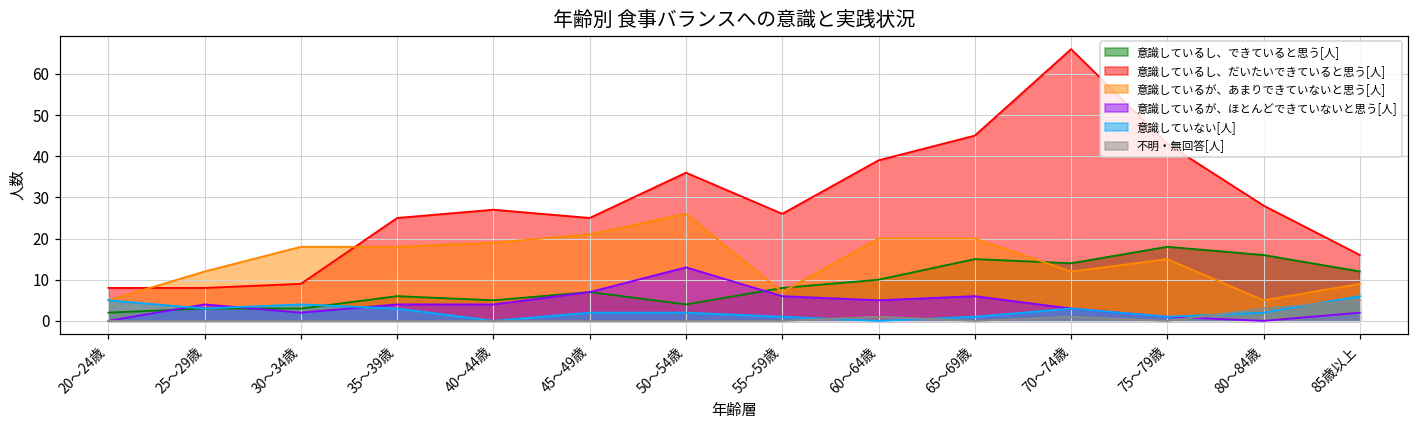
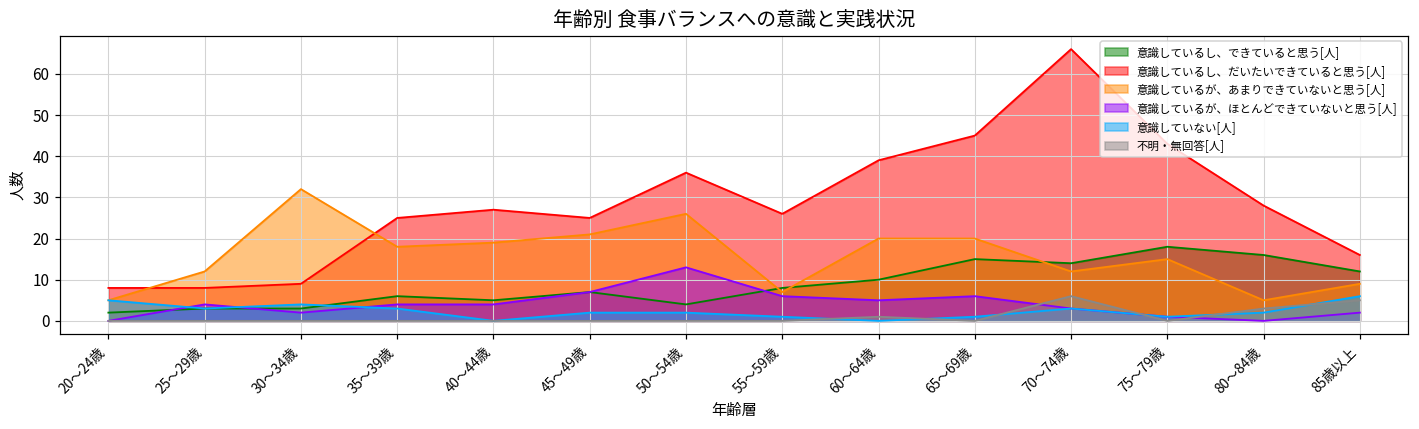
意識しているが、あまりできていないと思う[人], 30～34歳: 18 -> 32
不明・無回答[人], 70～74歳: 1 -> 6
